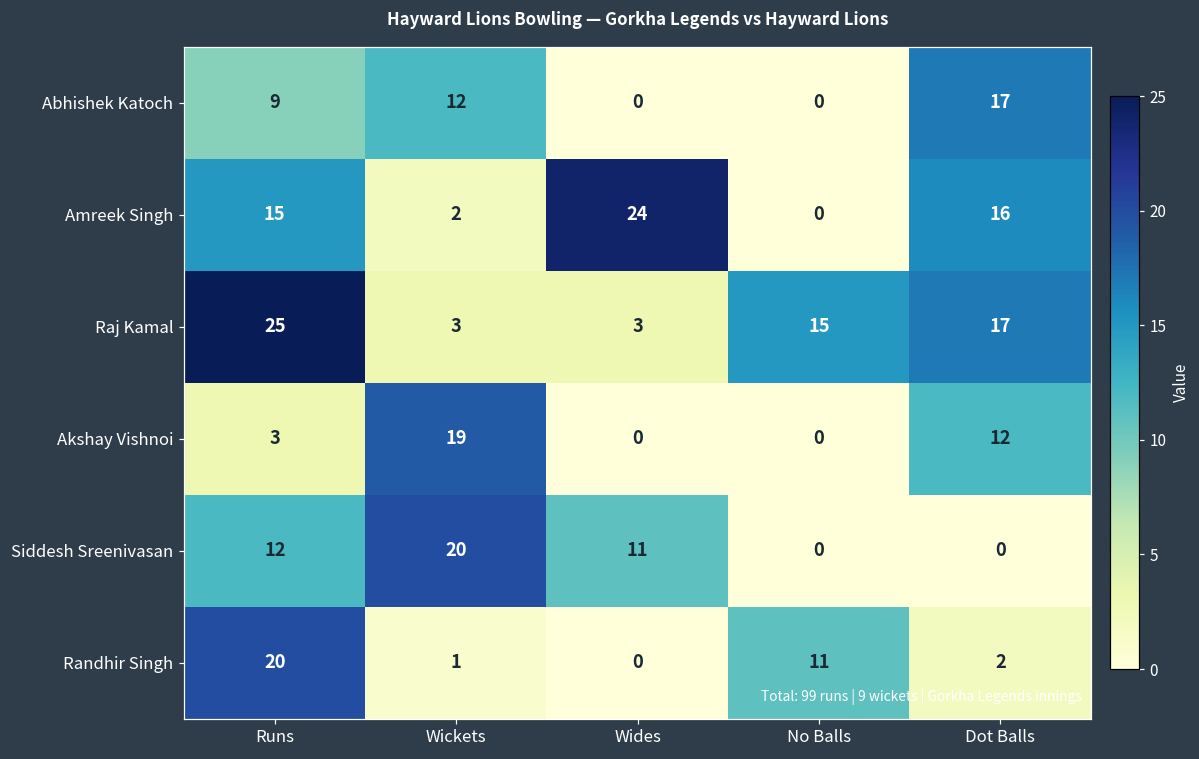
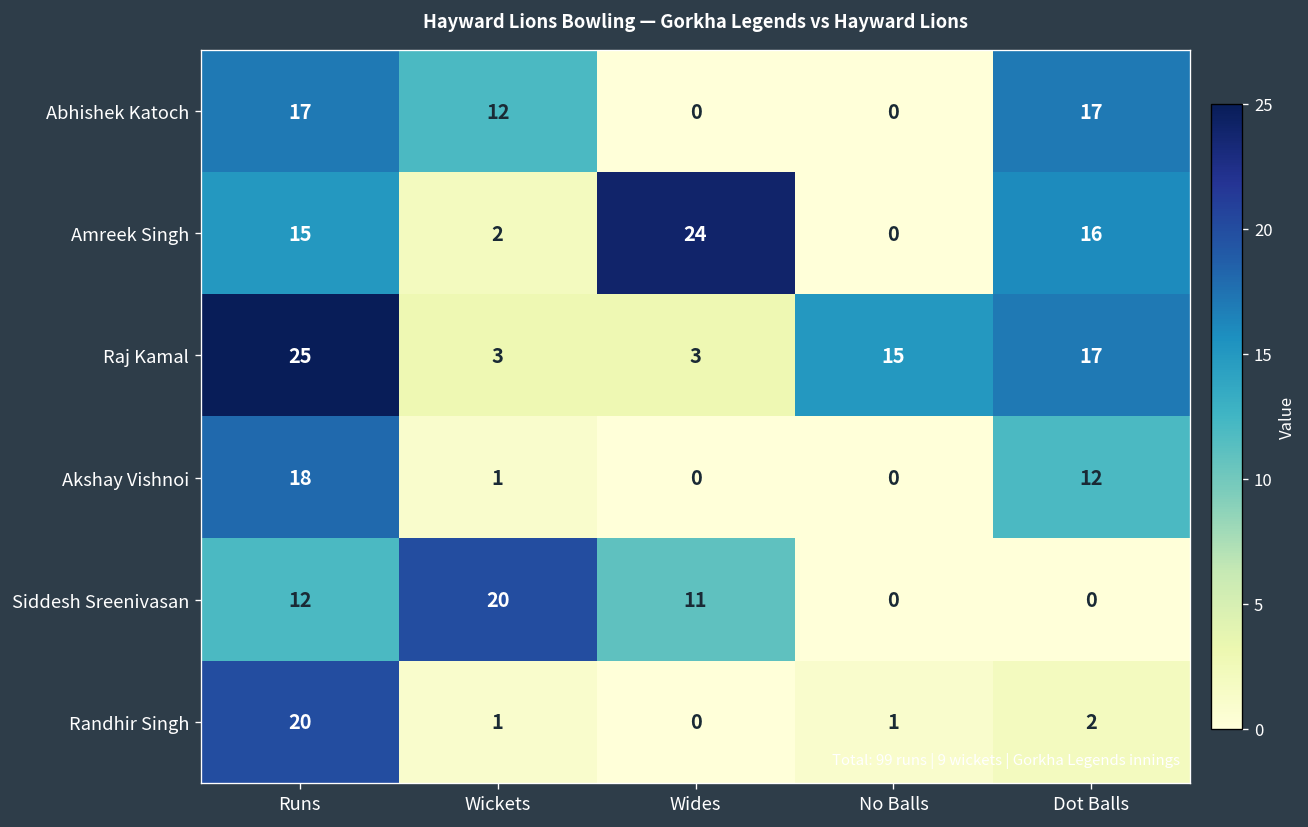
Abhishek Katoch, Runs: 9 -> 17
Akshay Vishnoi, Runs: 3 -> 18
Akshay Vishnoi, Wickets: 19 -> 1
Randhir Singh, No Balls: 11 -> 1
